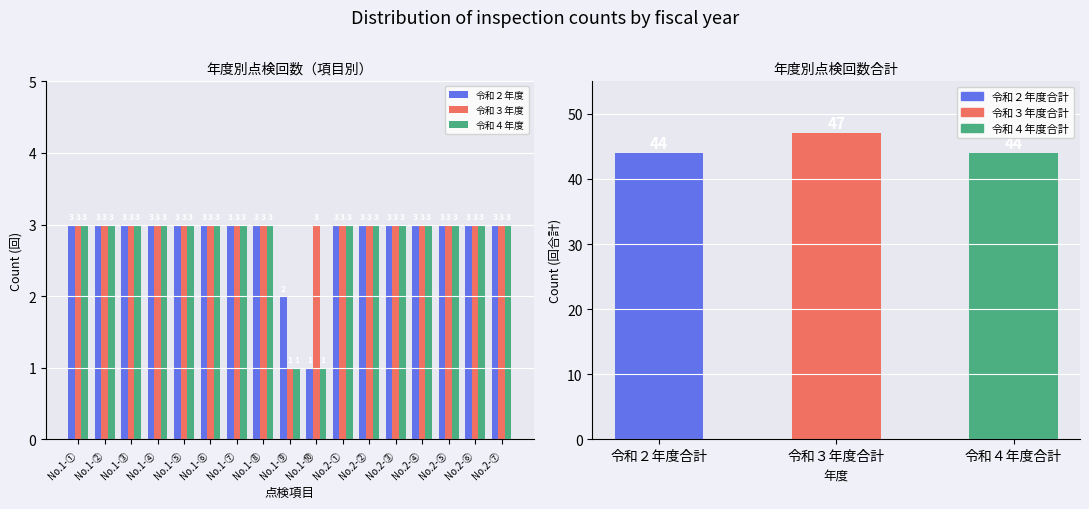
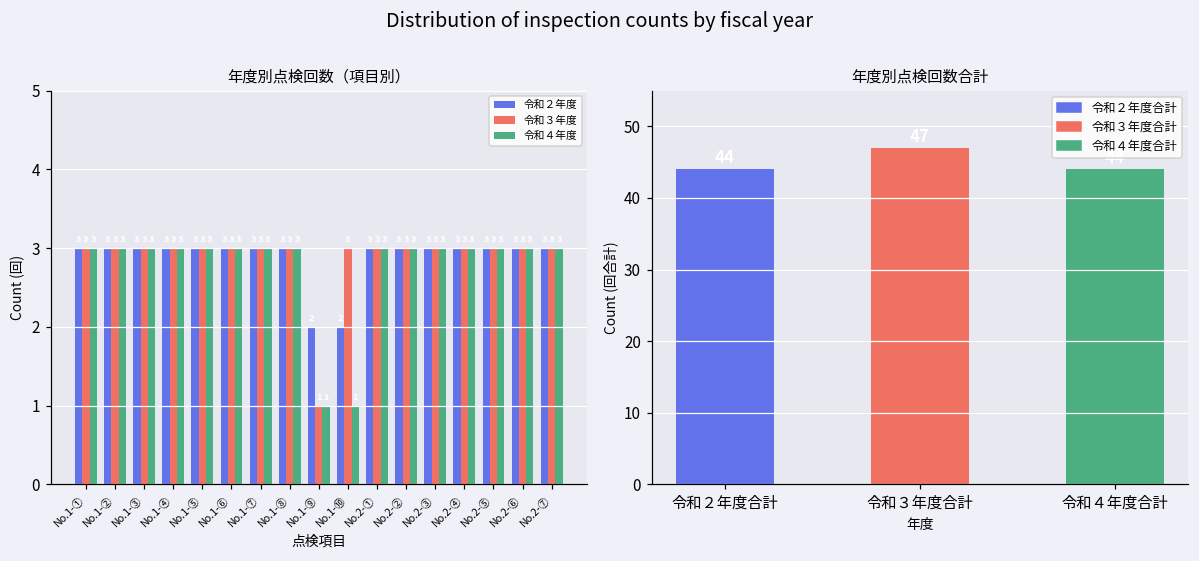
年度別点検回数（項目別）, 令和２年度, No.1-⑩: 1 -> 2
